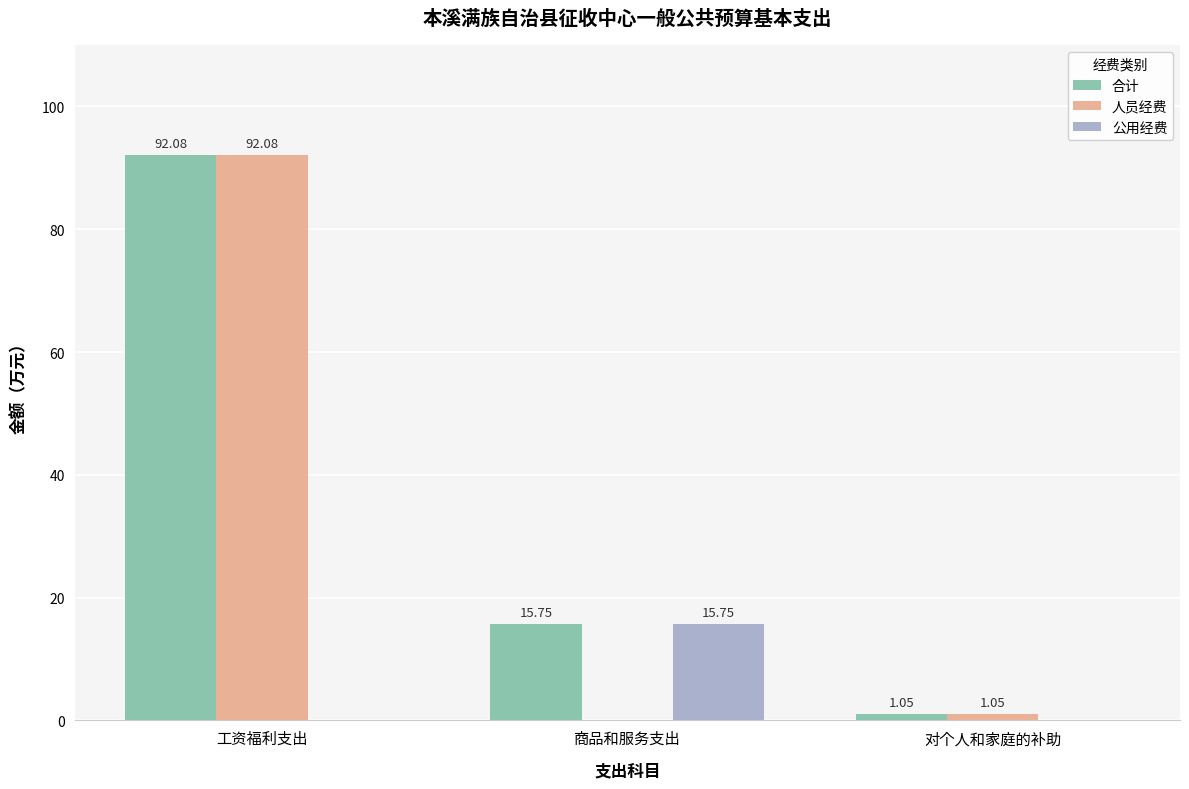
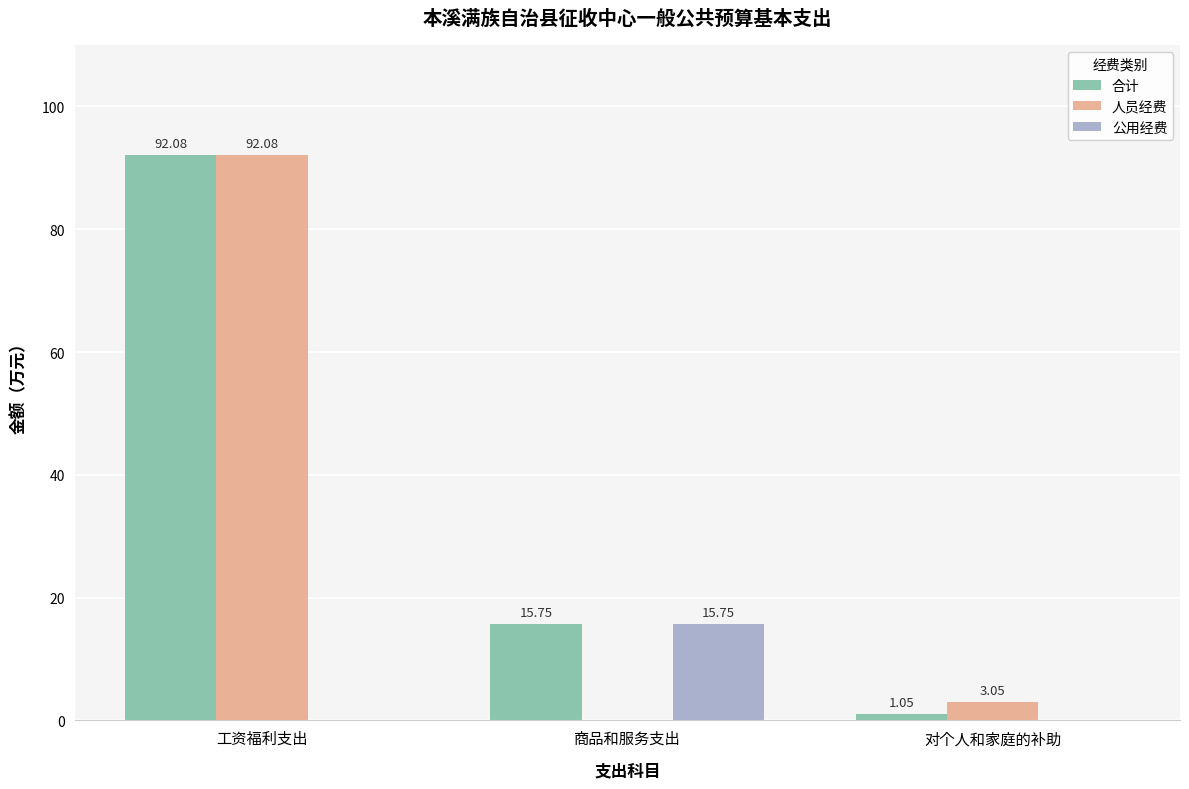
人员经费, 对个人和家庭的补助: 1.05 -> 3.05
